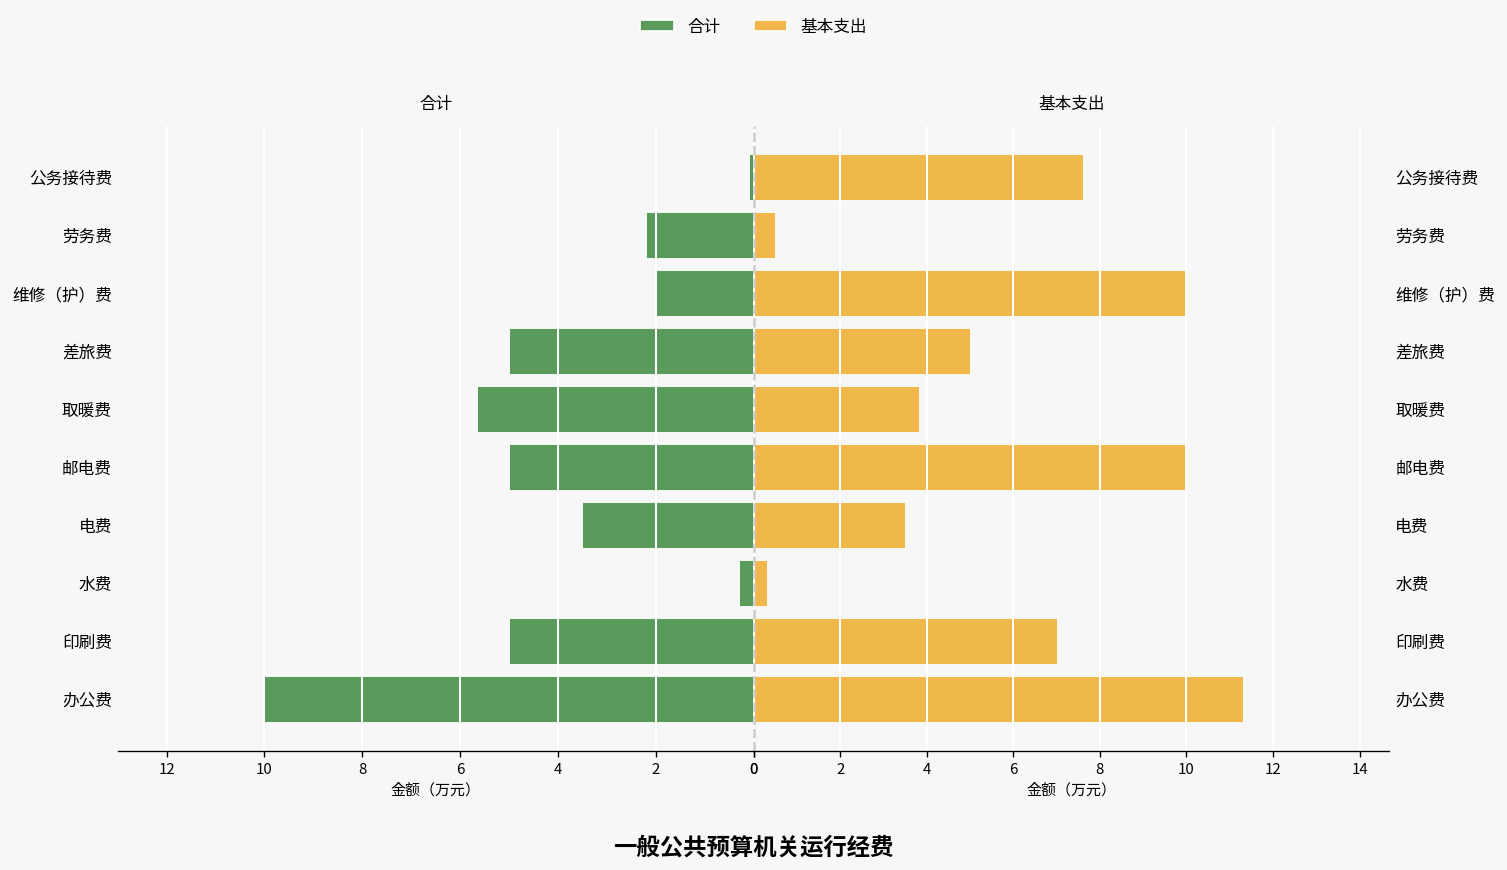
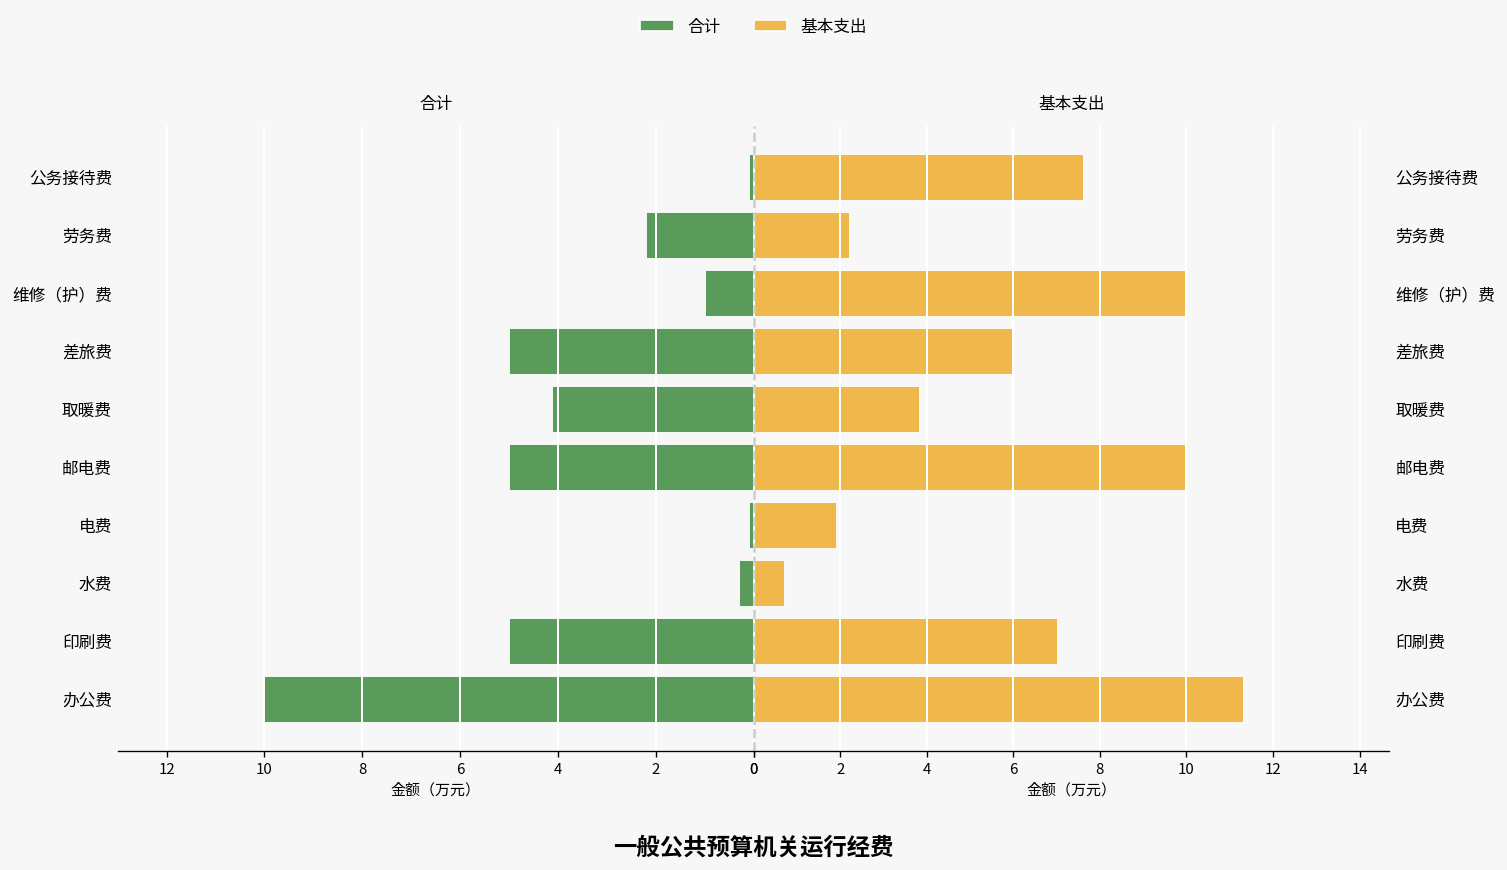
合计, 维修（护）费: 2 -> 1
合计, 取暖费: 5.7 -> 4.1
合计, 电费: 3.5 -> 0.1
基本支出, 劳务费: 0.5 -> 2.2
基本支出, 差旅费: 5 -> 6
基本支出, 电费: 3.5 -> 1.9
基本支出, 水费: 0.3 -> 0.7
